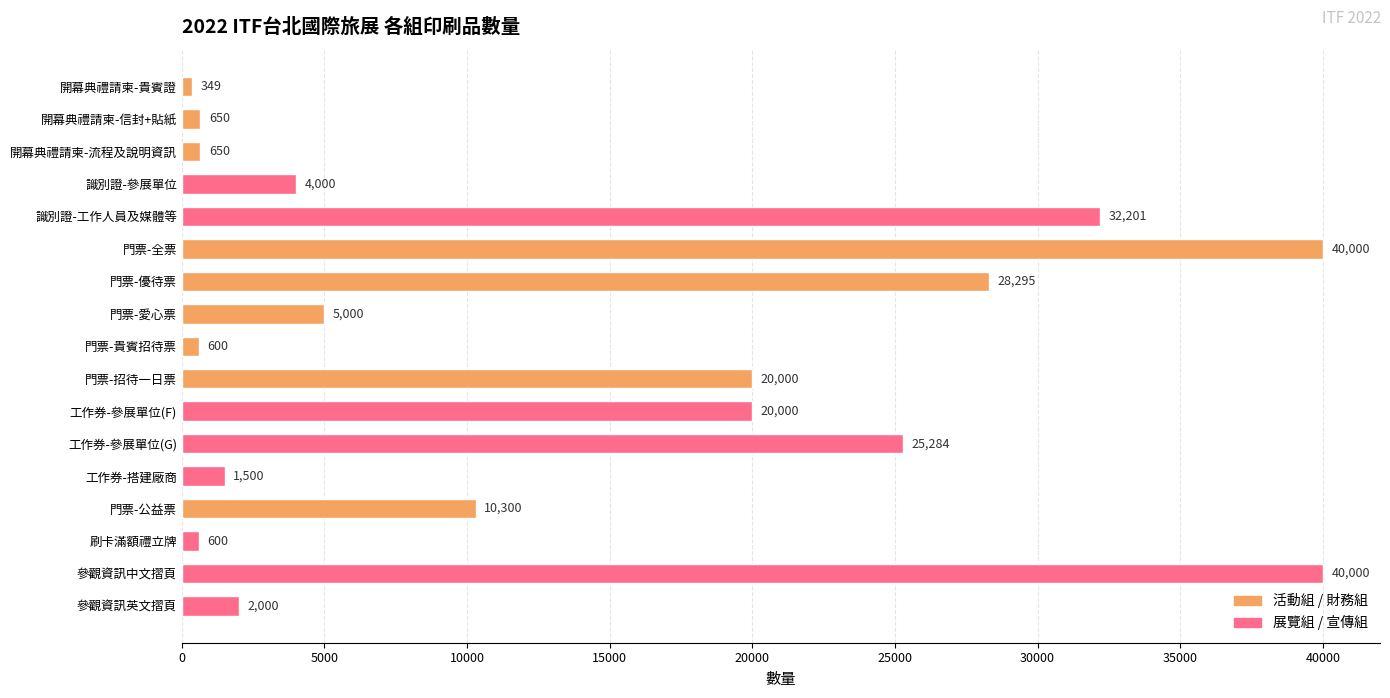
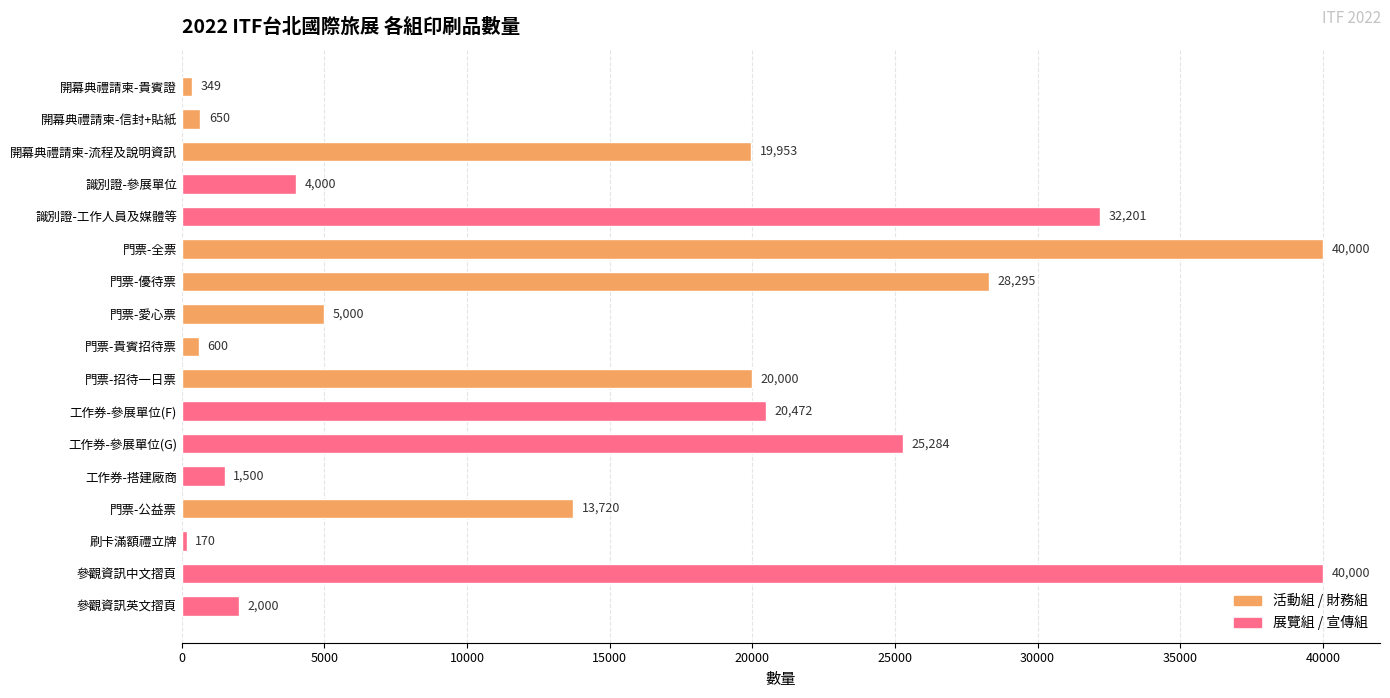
開幕典禮請柬-流程及說明資訊: 650 -> 19,953
工作券-參展單位(F): 20,000 -> 20,472
門票-公益票: 10,300 -> 13,720
刷卡滿額禮立牌: 600 -> 170
